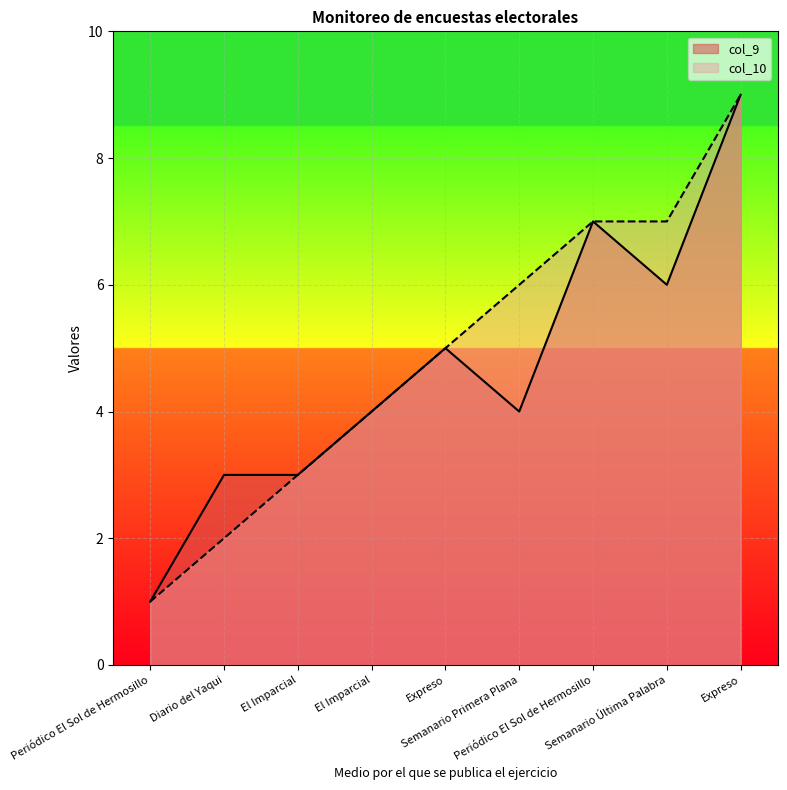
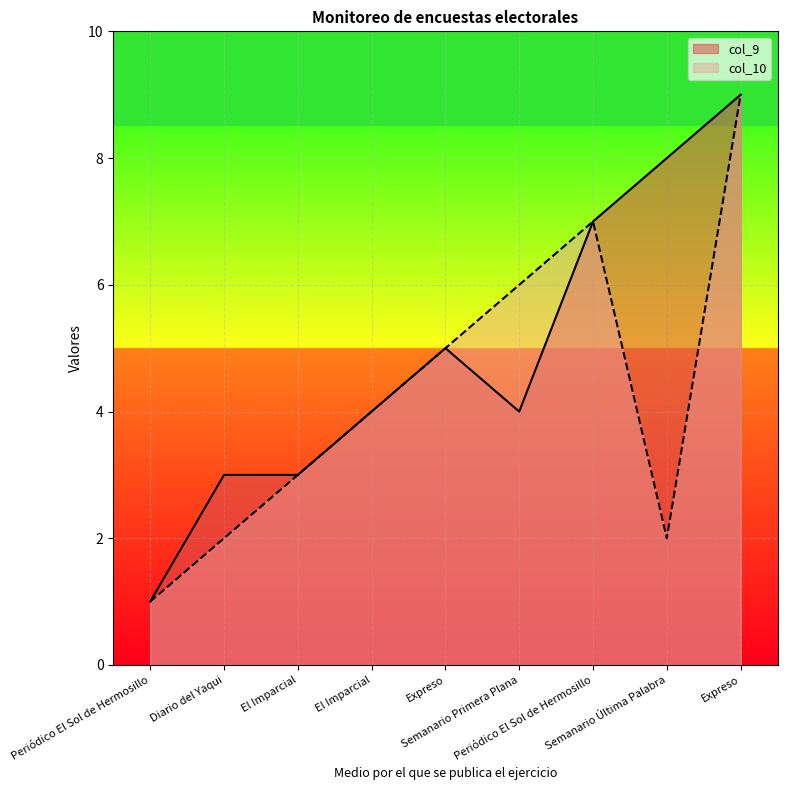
col_9, Semanario Última Palabra: 6 -> 8
col_10, Semanario Última Palabra: 7 -> 2
